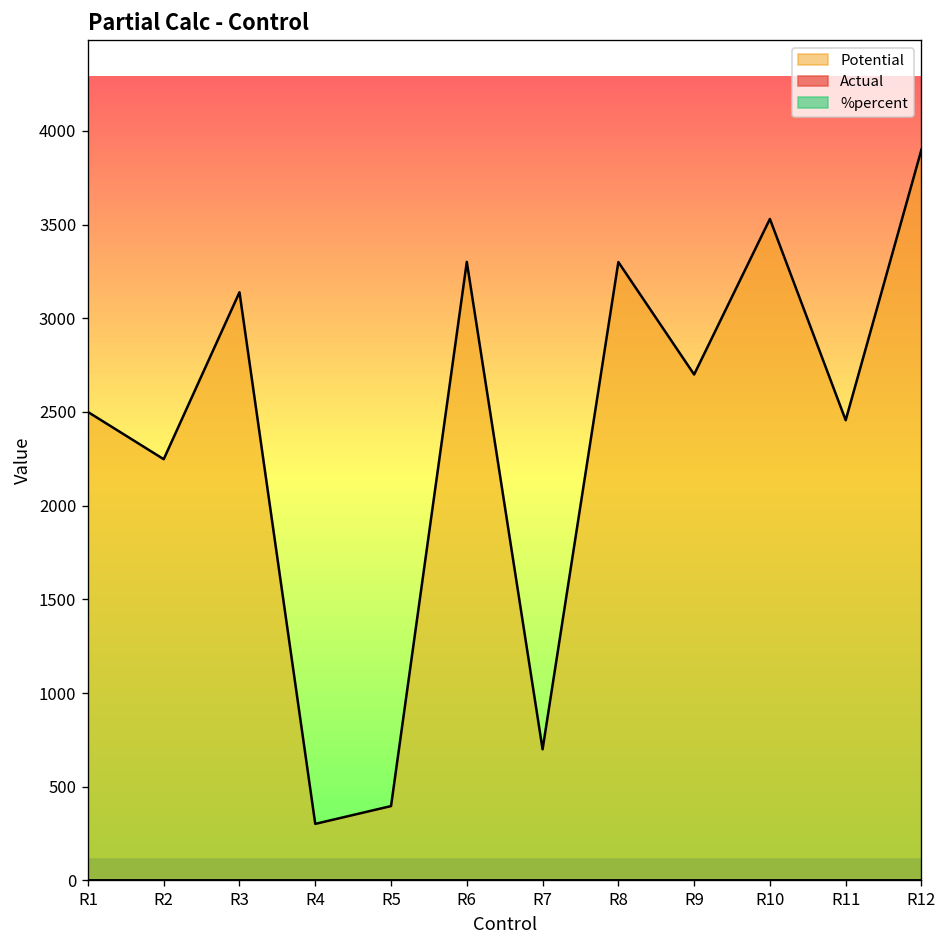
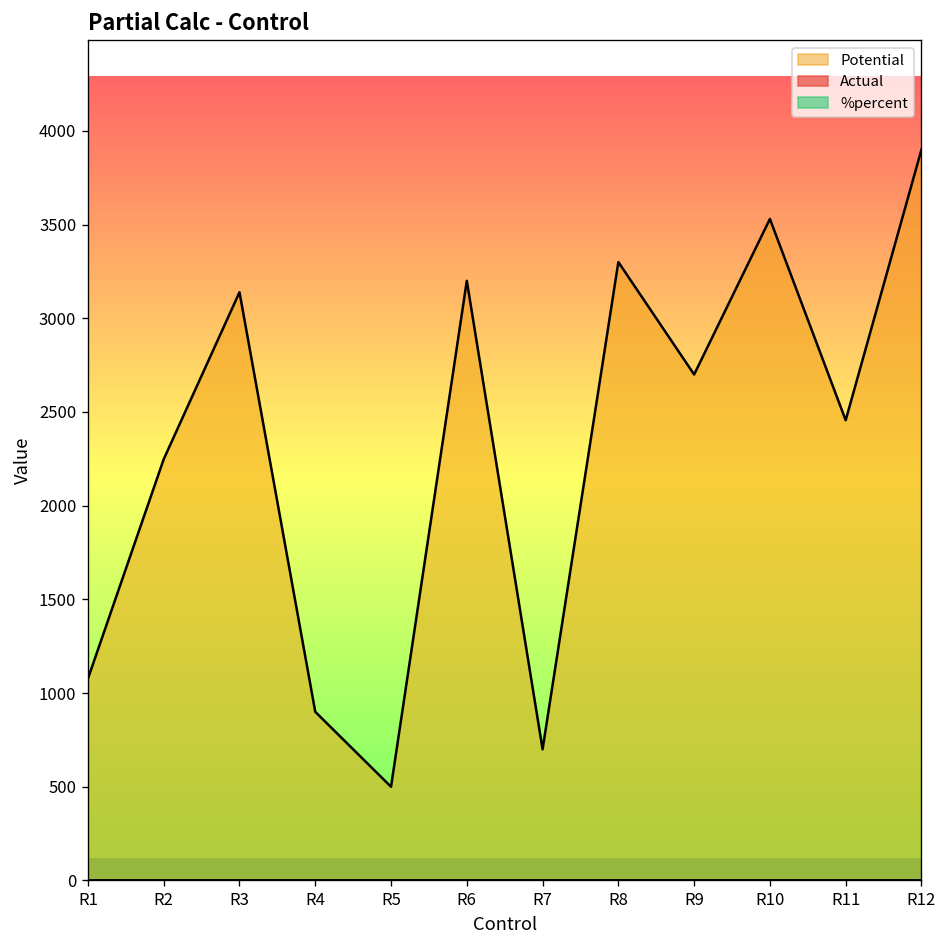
Potential, R1: 2500 -> 1080
Potential, R4: 300 -> 900
Potential, R5: 400 -> 500
Potential, R6: 3300 -> 3200
